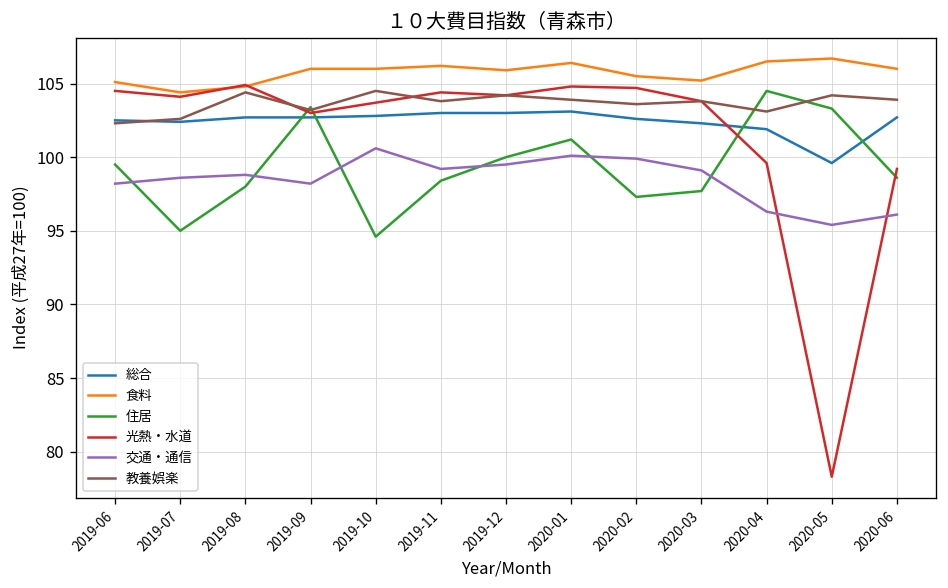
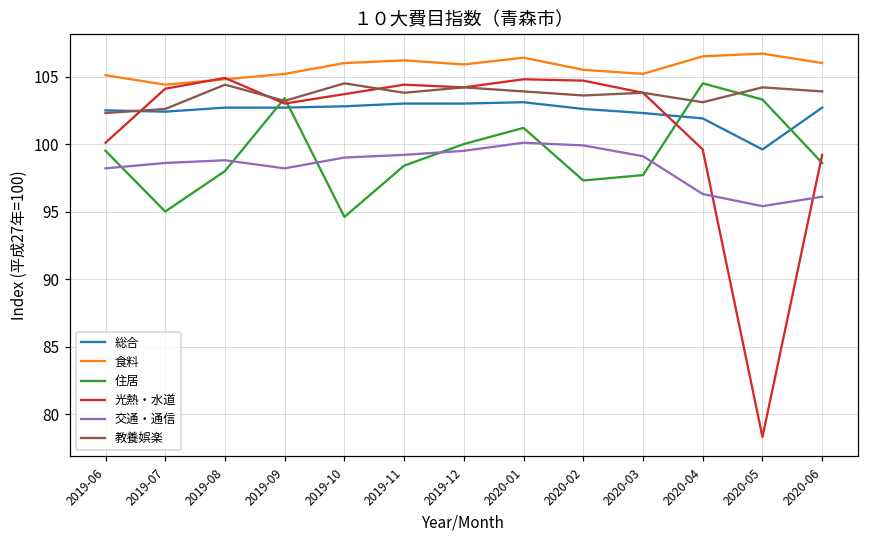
光熱・水道, 2019-06: 104.5 -> 100.1
食料, 2019-09: 106.0 -> 105.2
交通・通信, 2019-10: 100.6 -> 99.0
